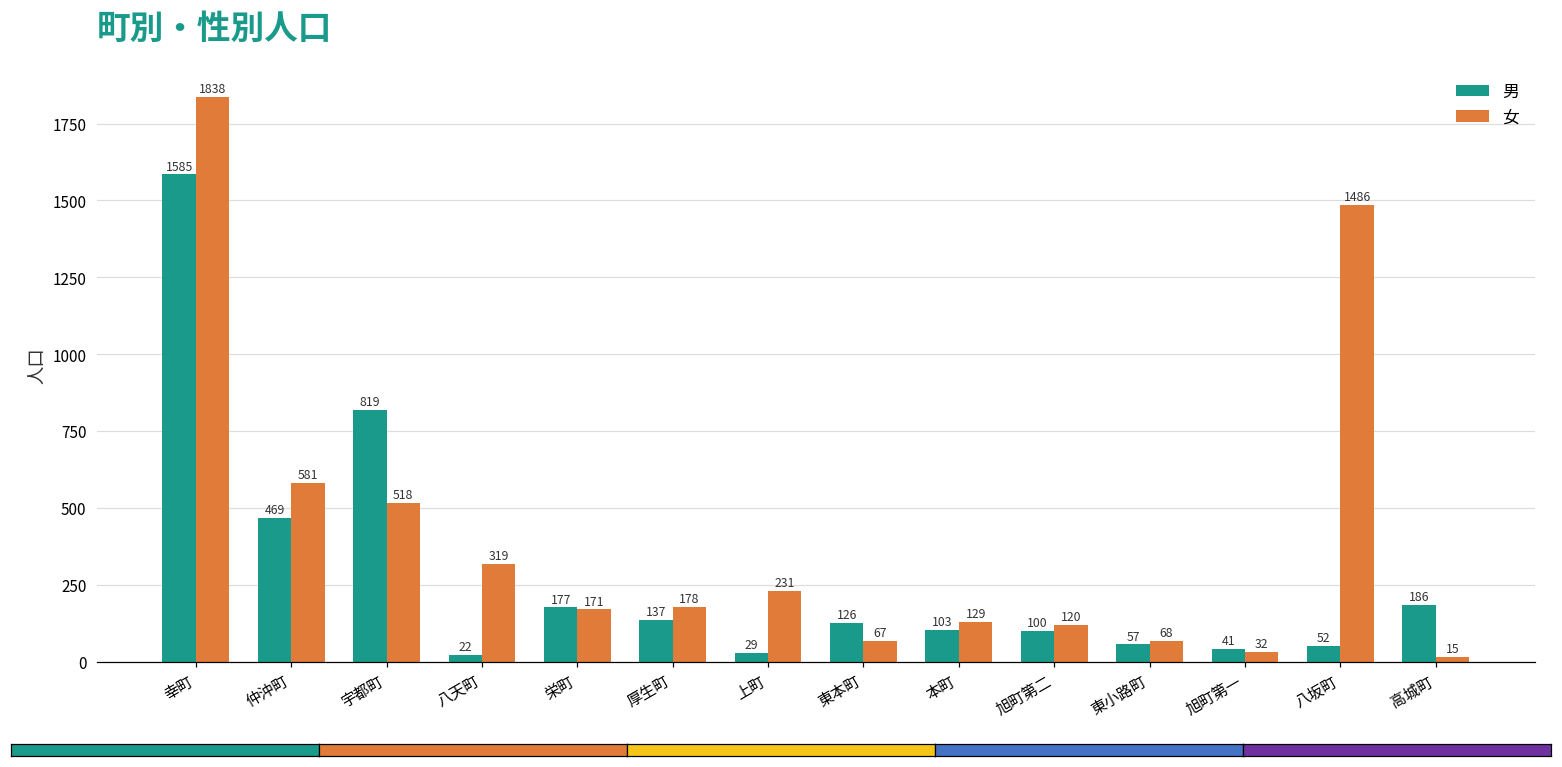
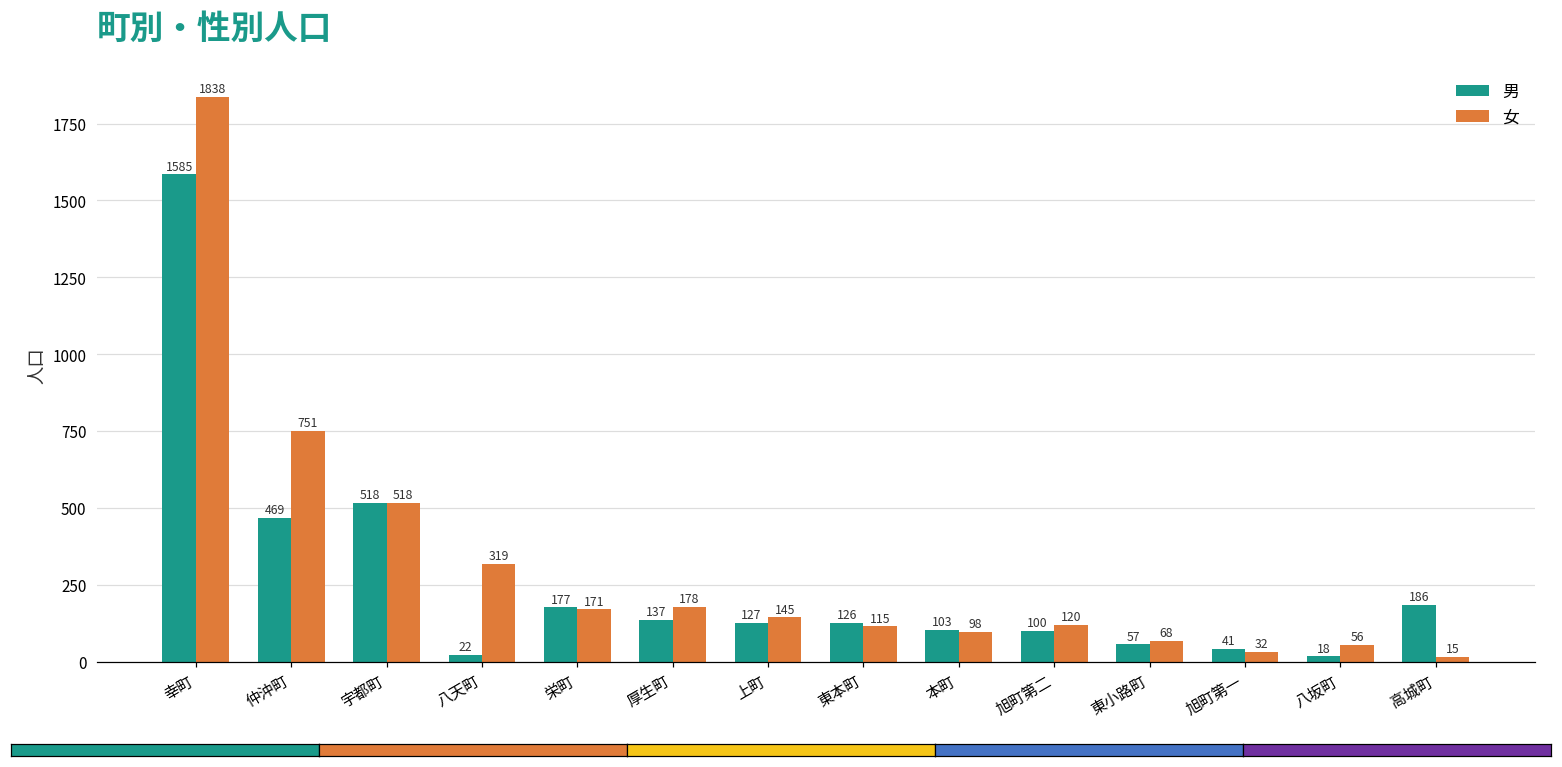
女, 仲沖町: 581 -> 751
男, 宇都町: 819 -> 518
男, 上町: 29 -> 127
女, 上町: 231 -> 145
女, 東本町: 67 -> 115
女, 本町: 129 -> 98
男, 八坂町: 52 -> 18
女, 八坂町: 1486 -> 56
